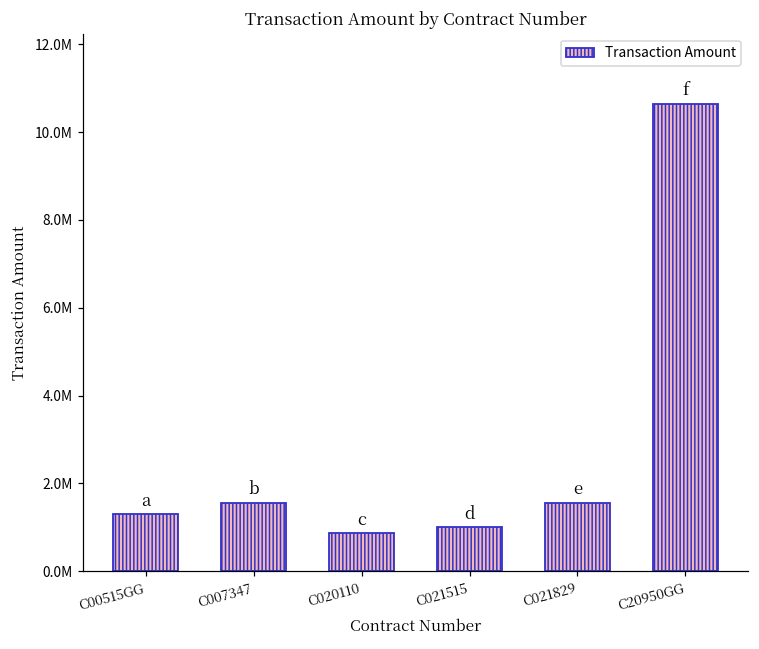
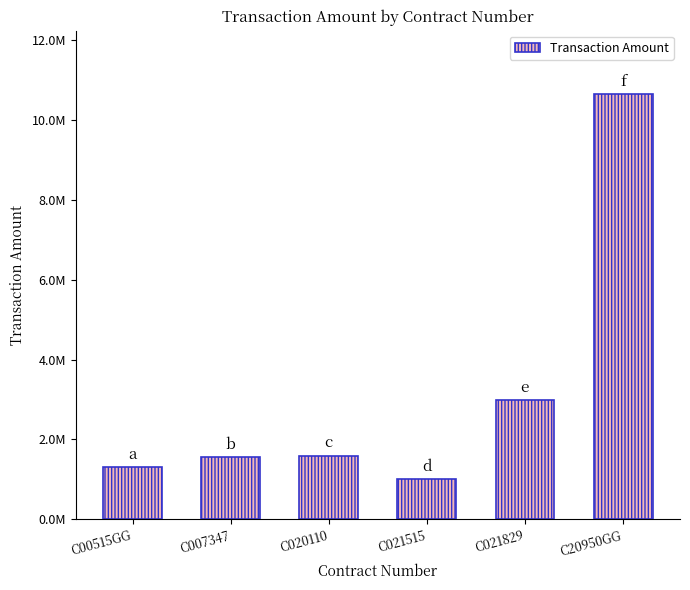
C020110: 900000 -> 1600000
C021829: 1500000 -> 3000000
